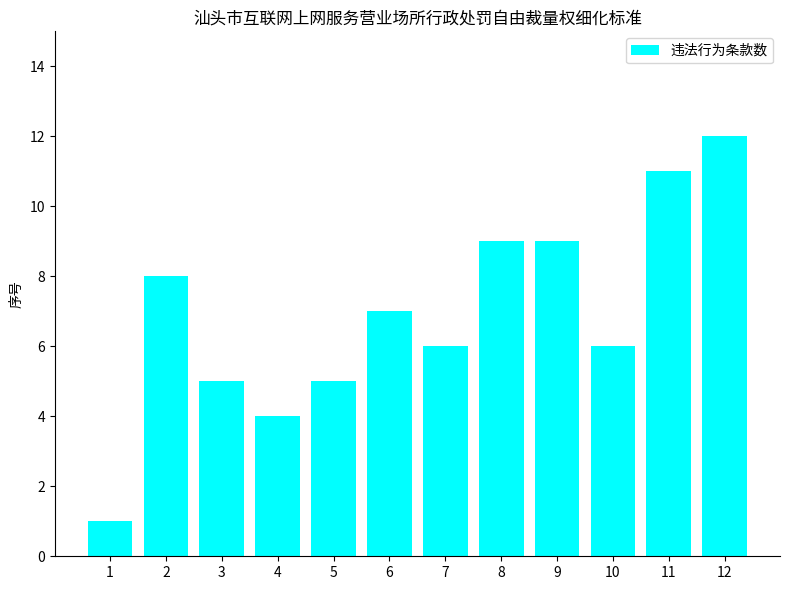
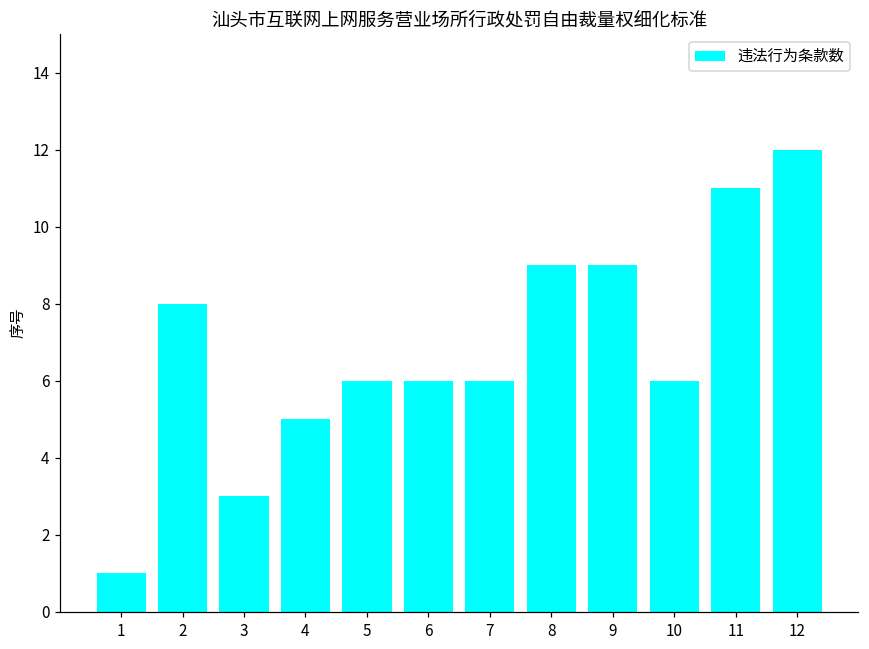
3: 5 -> 3
4: 4 -> 5
5: 5 -> 6
6: 7 -> 6
